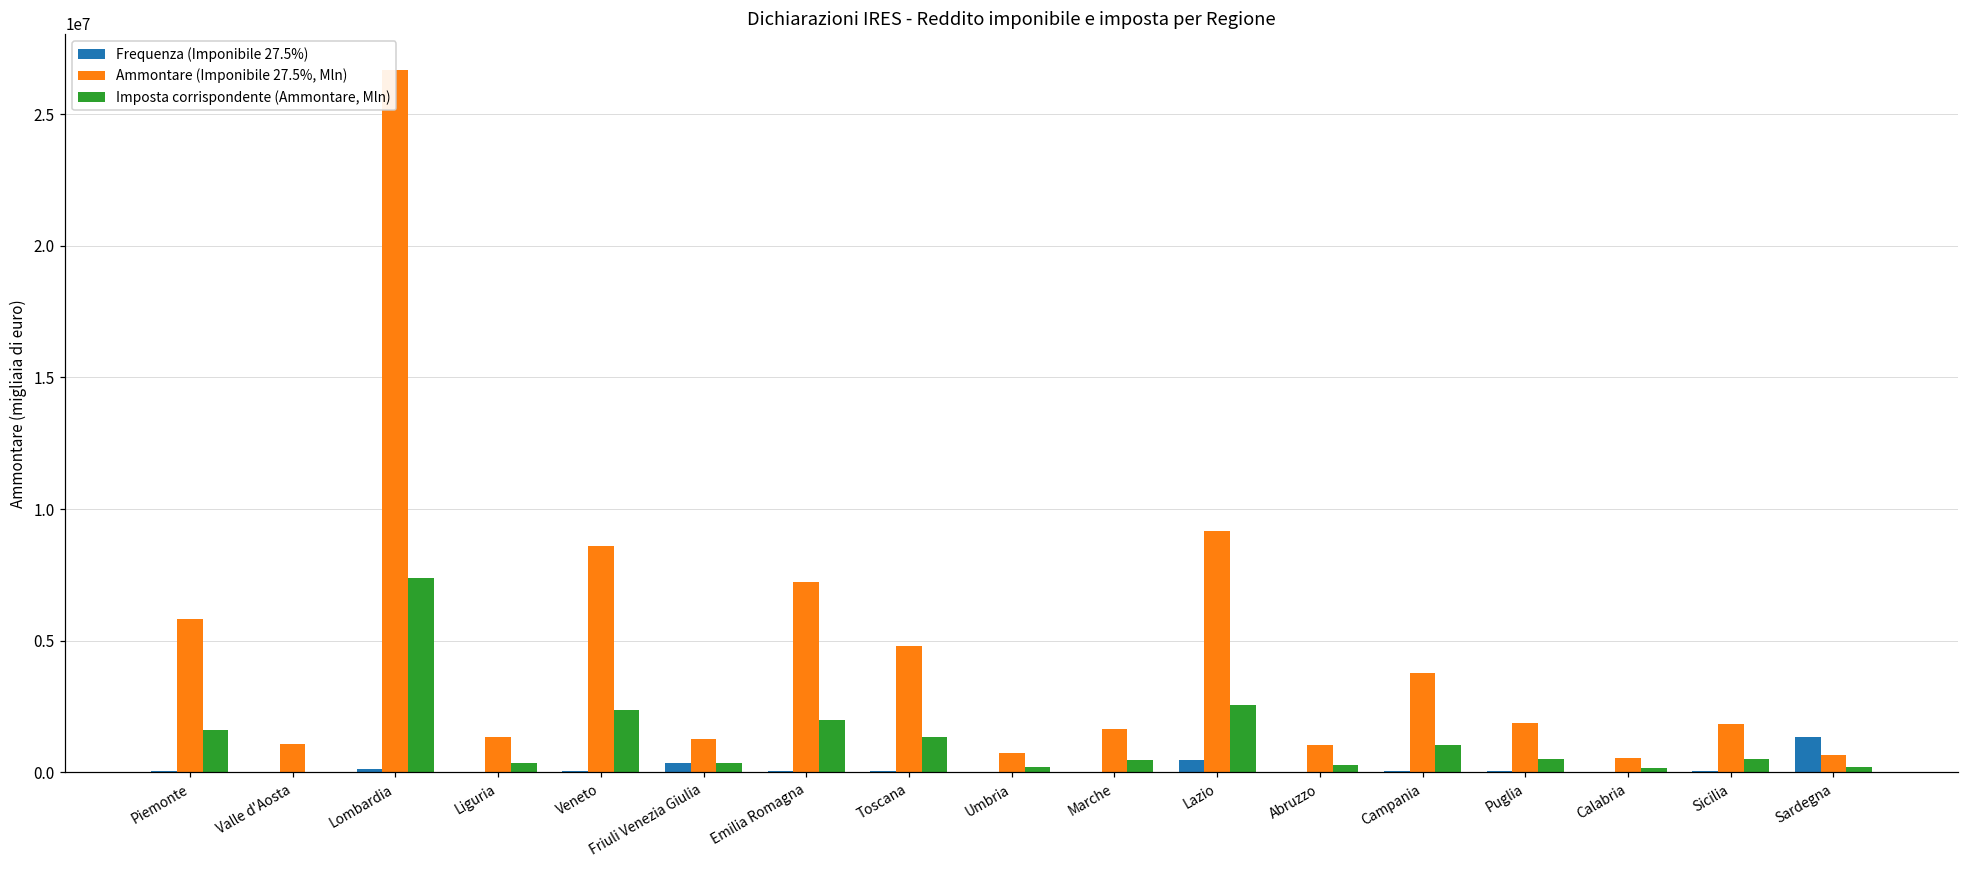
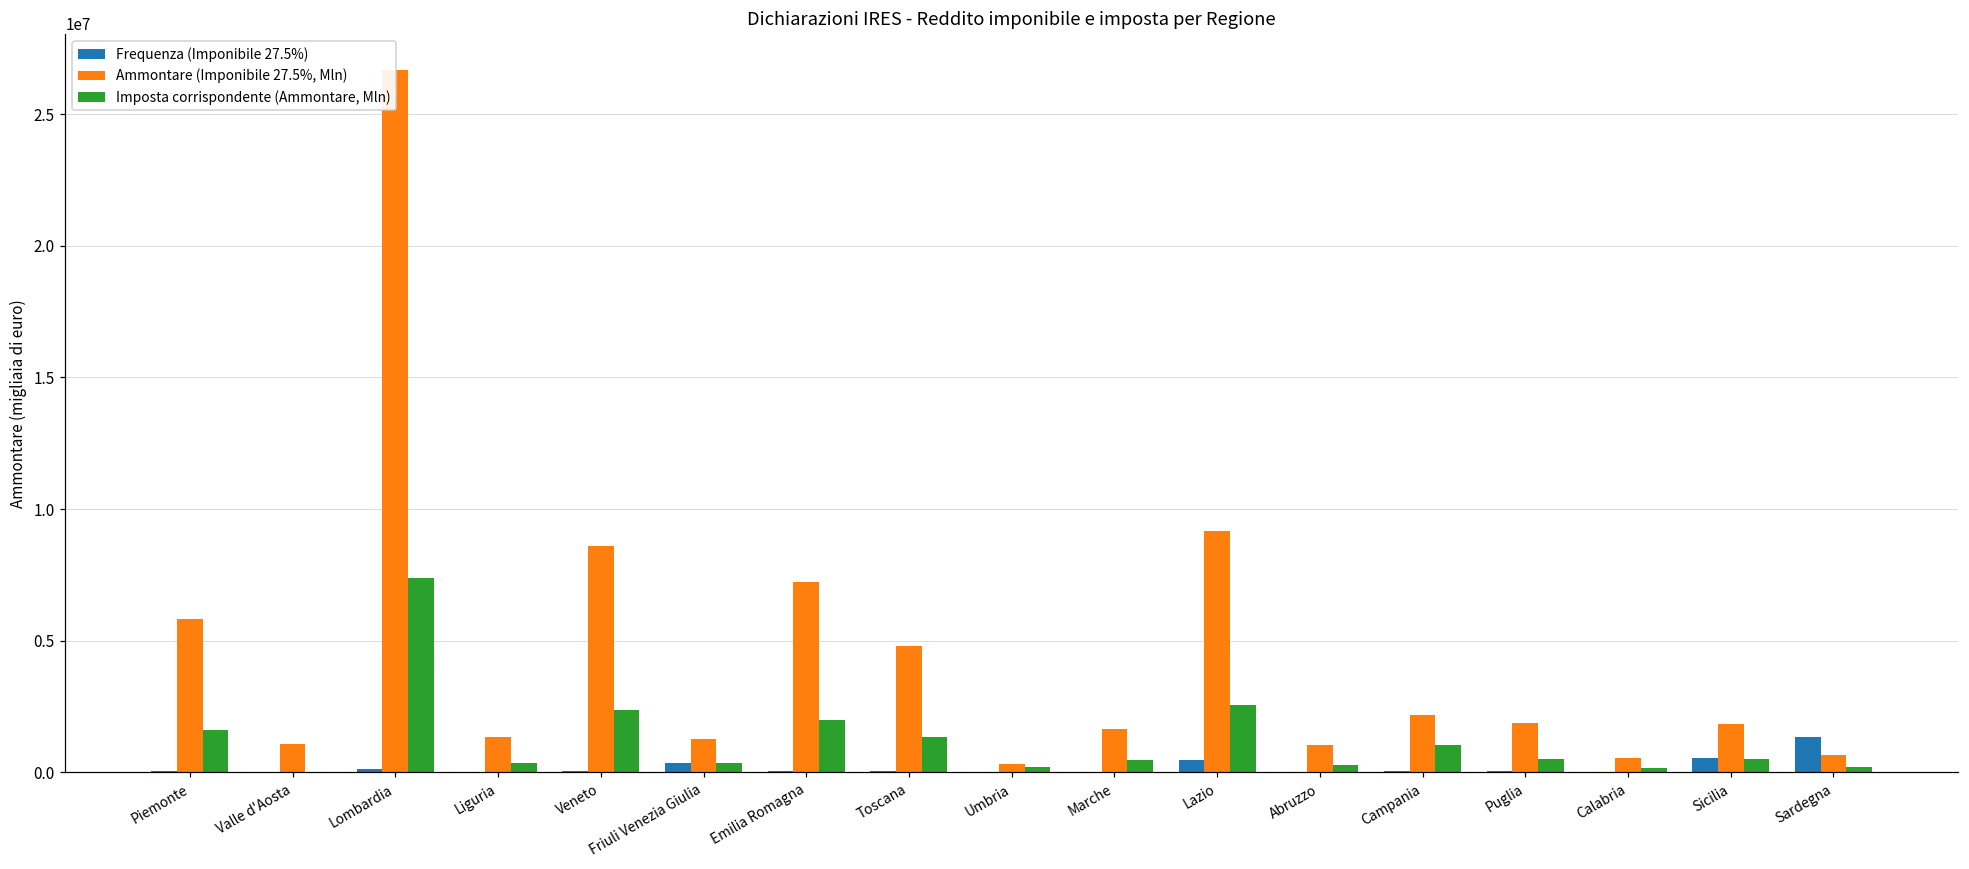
Ammontare (Imponibile 27.5%, Mln), Umbria: 700000 -> 300000
Ammontare (Imponibile 27.5%, Mln), Campania: 3800000 -> 2200000
Frequenza (Imponibile 27.5%), Sicilia: 0 -> 500000
